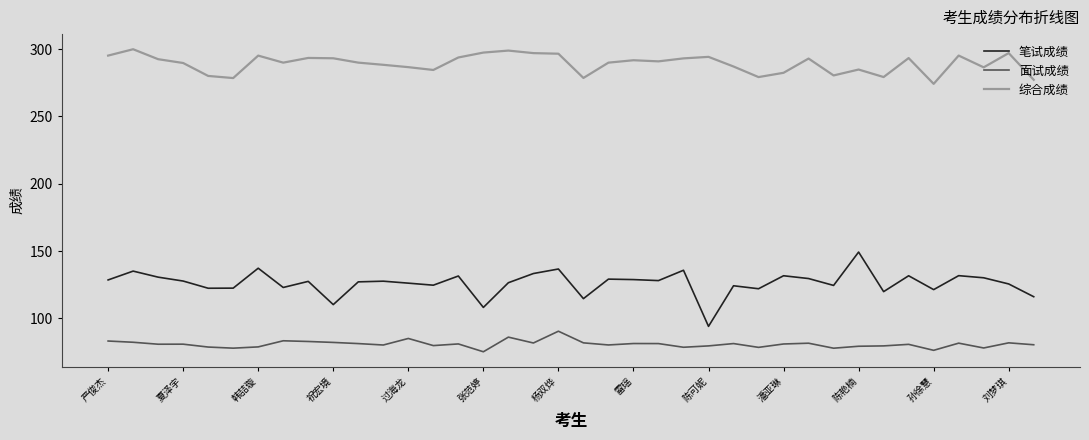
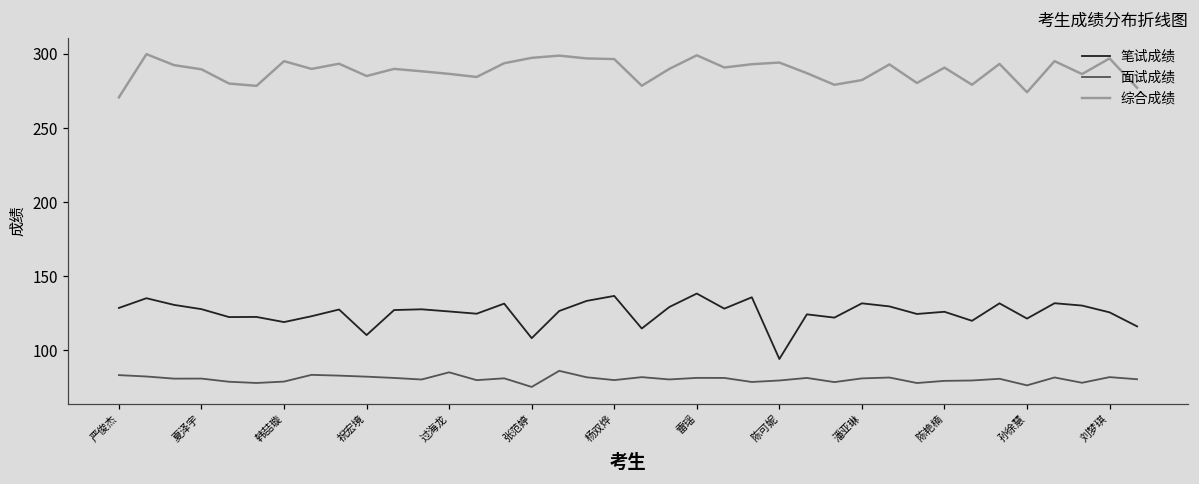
综合成绩, 严俊杰: 295 -> 271
笔试成绩, 韩喆璇: 137 -> 119
综合成绩, 祝宏境: 293 -> 285
面试成绩, 杨双烨: 91 -> 80
笔试成绩, 雷瑶: 129 -> 138
综合成绩, 雷瑶: 292 -> 299
笔试成绩, 陈艳楠: 149 -> 126
综合成绩, 陈艳楠: 285 -> 291
